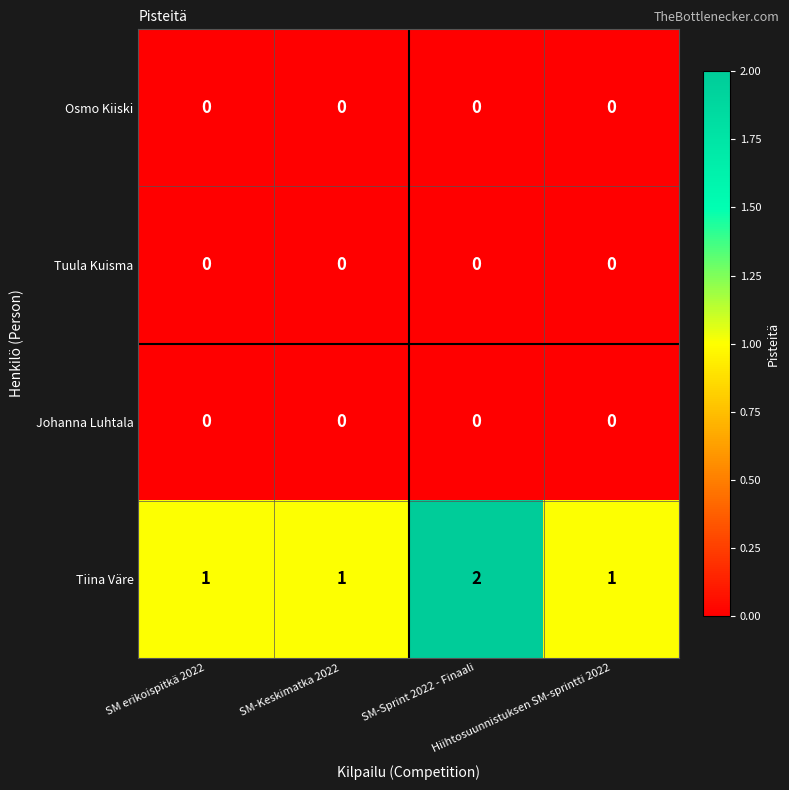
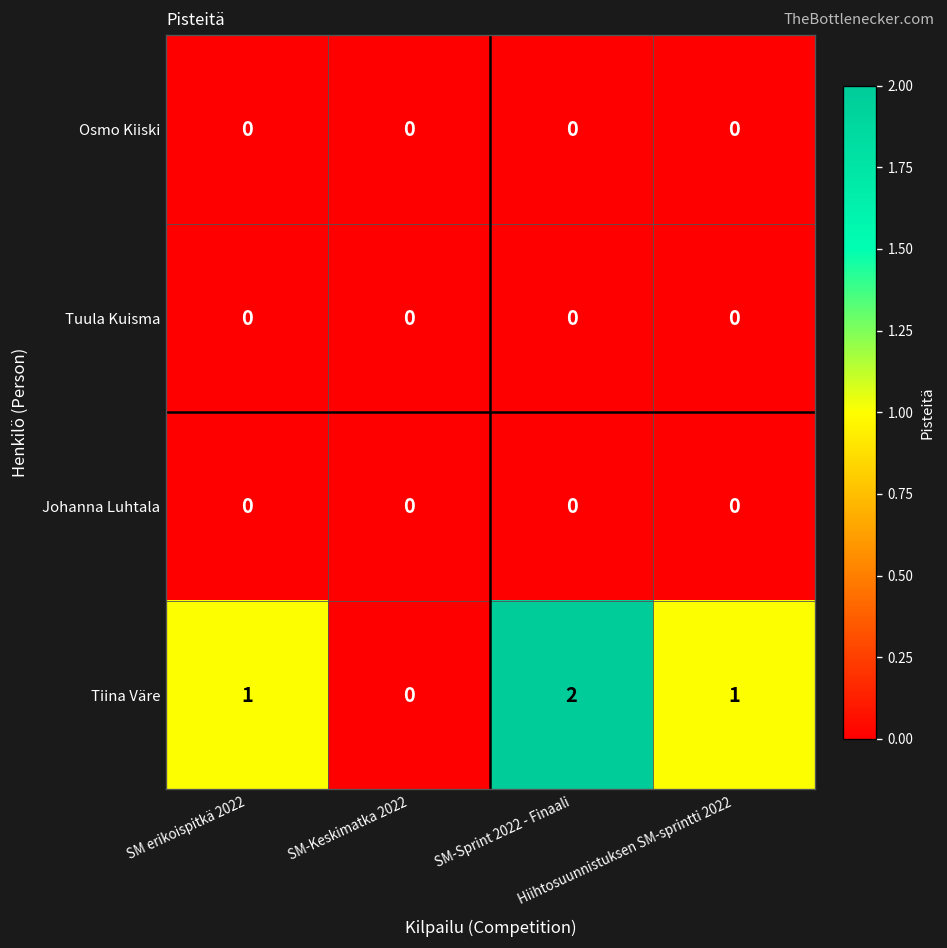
Tiina Väre, SM-Keskimatka 2022: 1 -> 0
